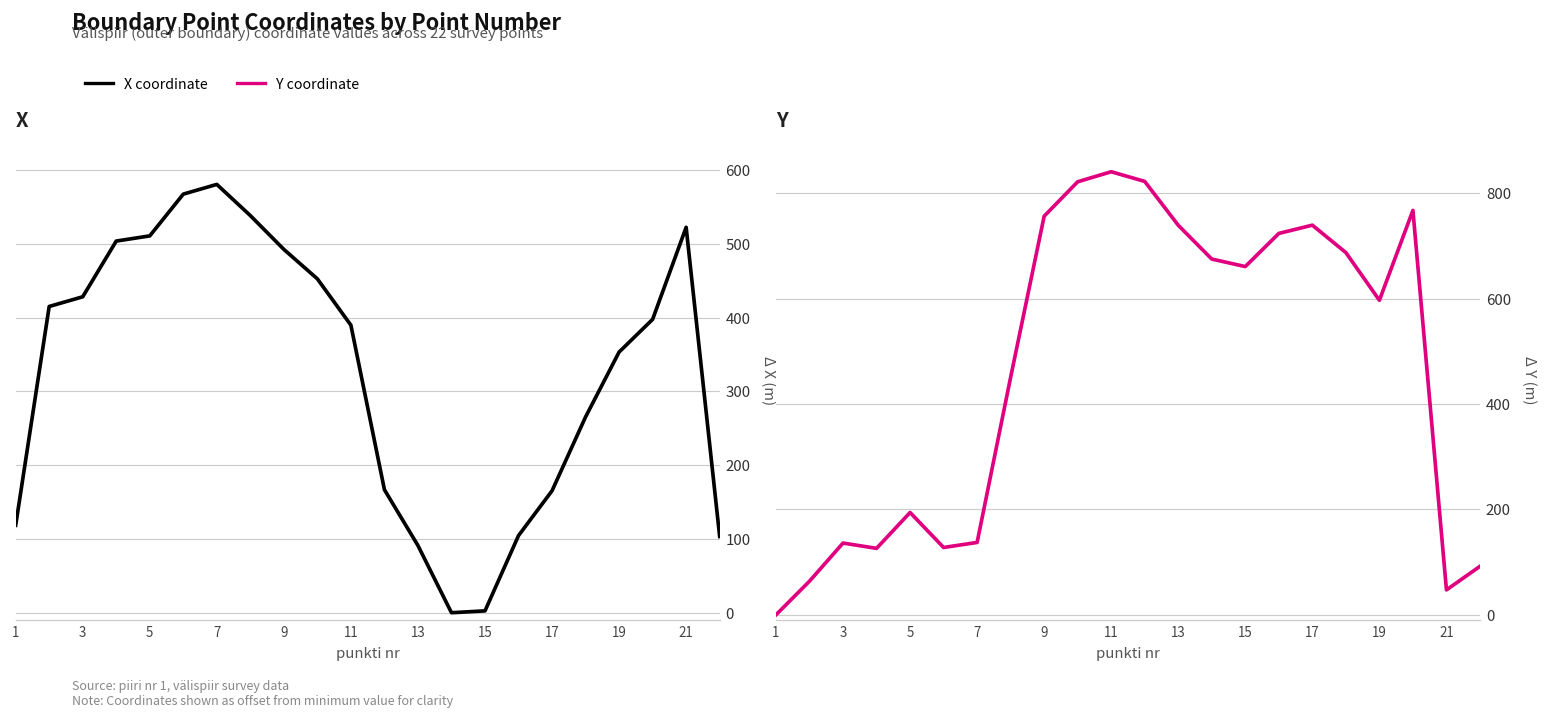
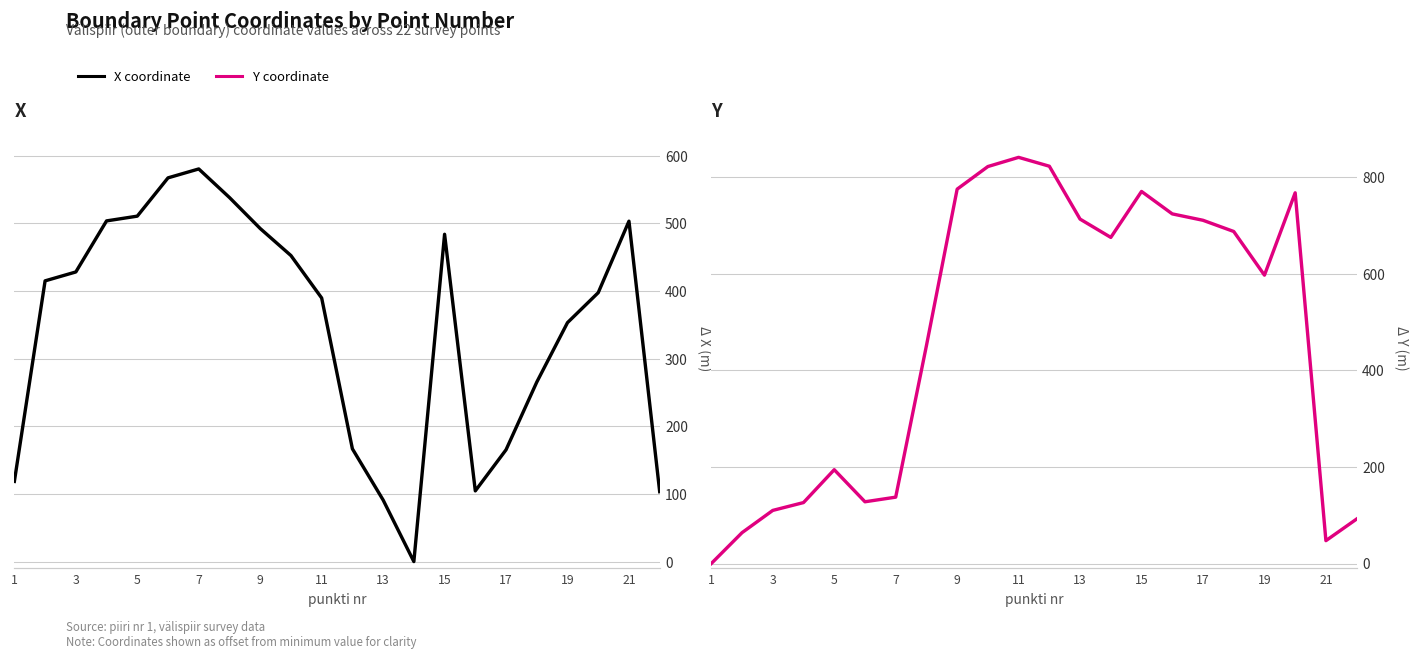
X, 15: 0 -> 480
X, 21: 520 -> 500
Y, 3: 140 -> 110
Y, 9: 760 -> 780
Y, 13: 740 -> 710
Y, 15: 660 -> 770
Y, 17: 740 -> 710
